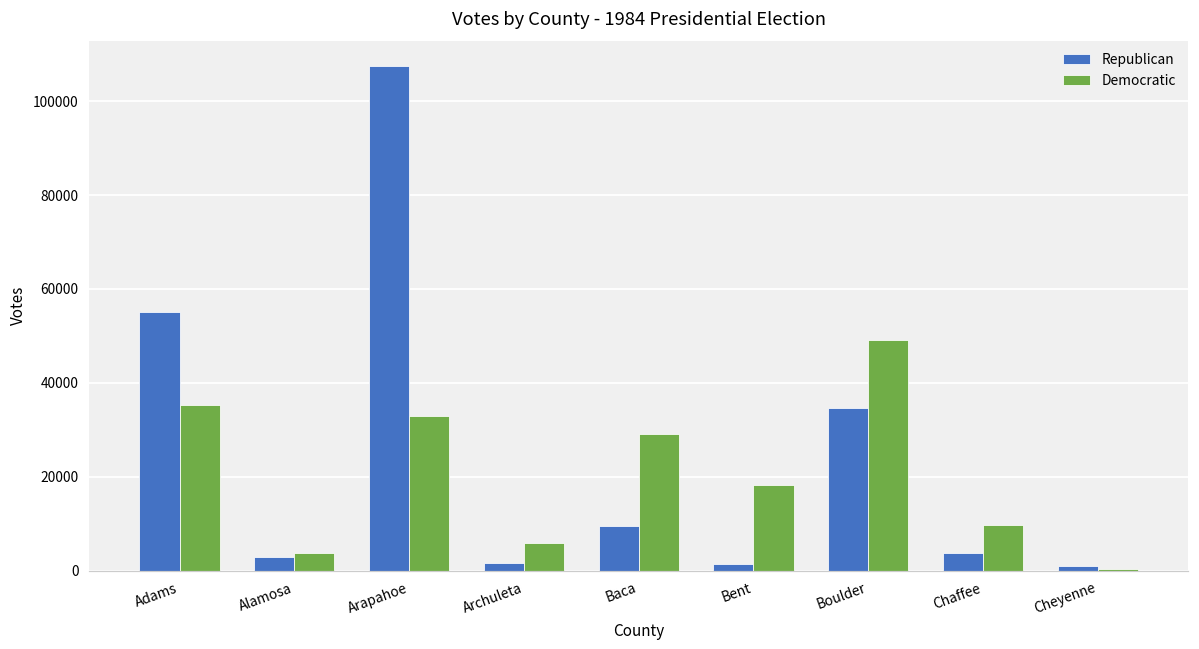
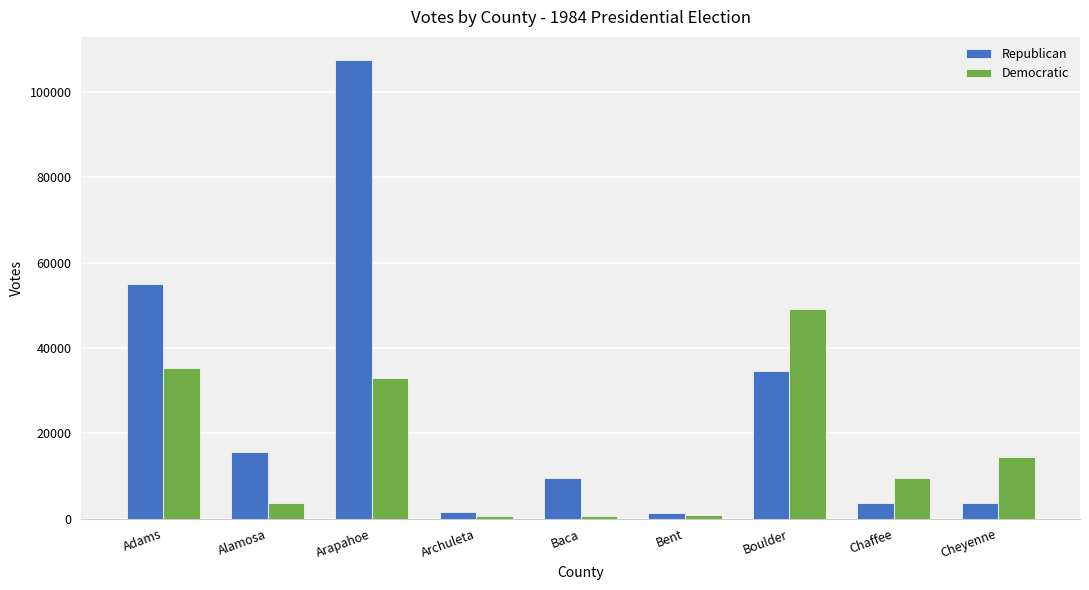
Republican, Alamosa: 3000 -> 16000
Democratic, Archuleta: 6000 -> 1000
Democratic, Baca: 29000 -> 1000
Democratic, Bent: 18000 -> 1000
Republican, Cheyenne: 1000 -> 4000
Democratic, Cheyenne: 0 -> 15000
